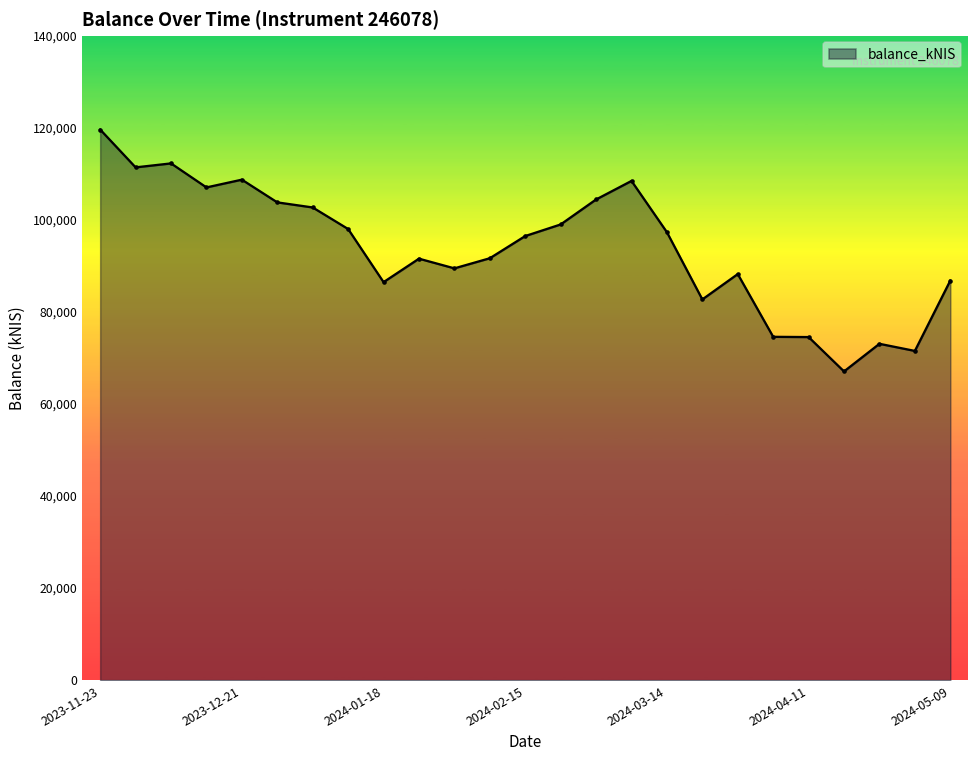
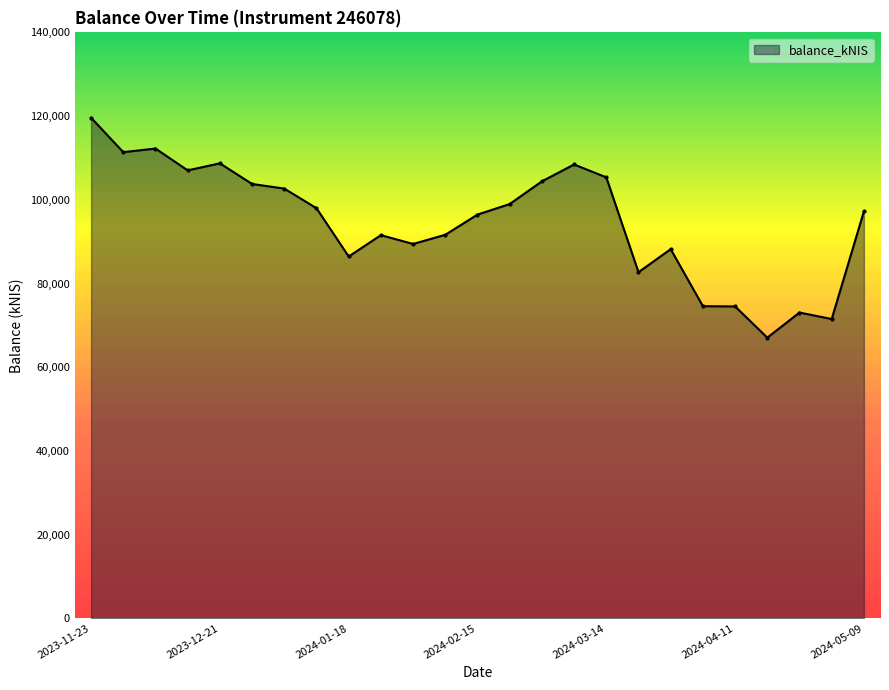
2024-03-14: 97,000 -> 105,000
2024-05-09: 87,000 -> 97,000
